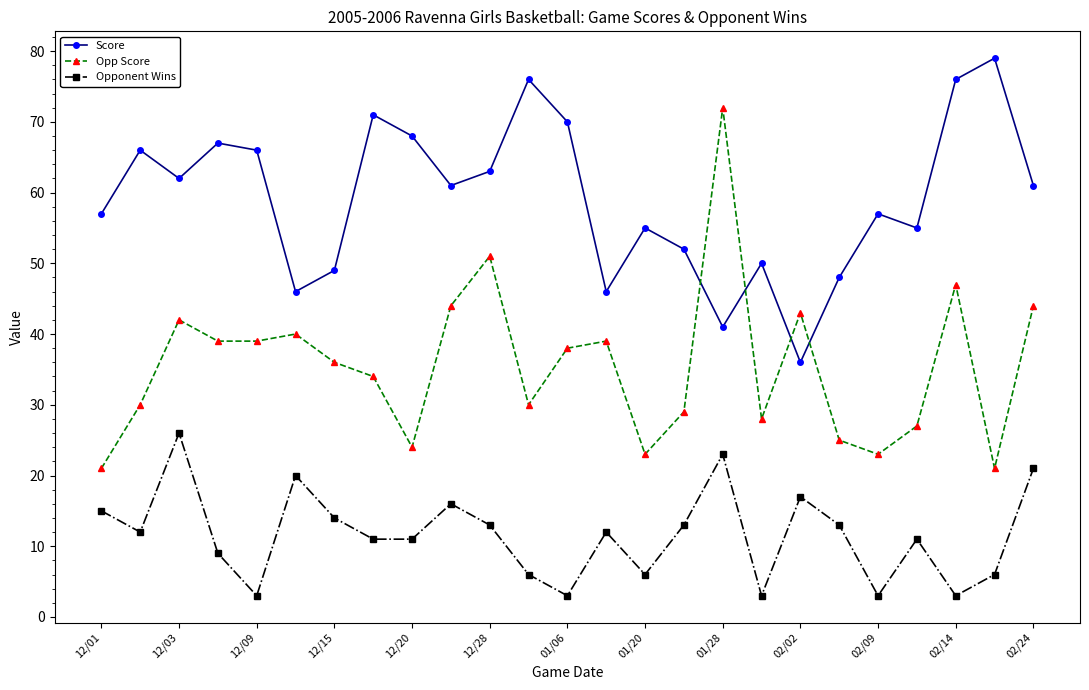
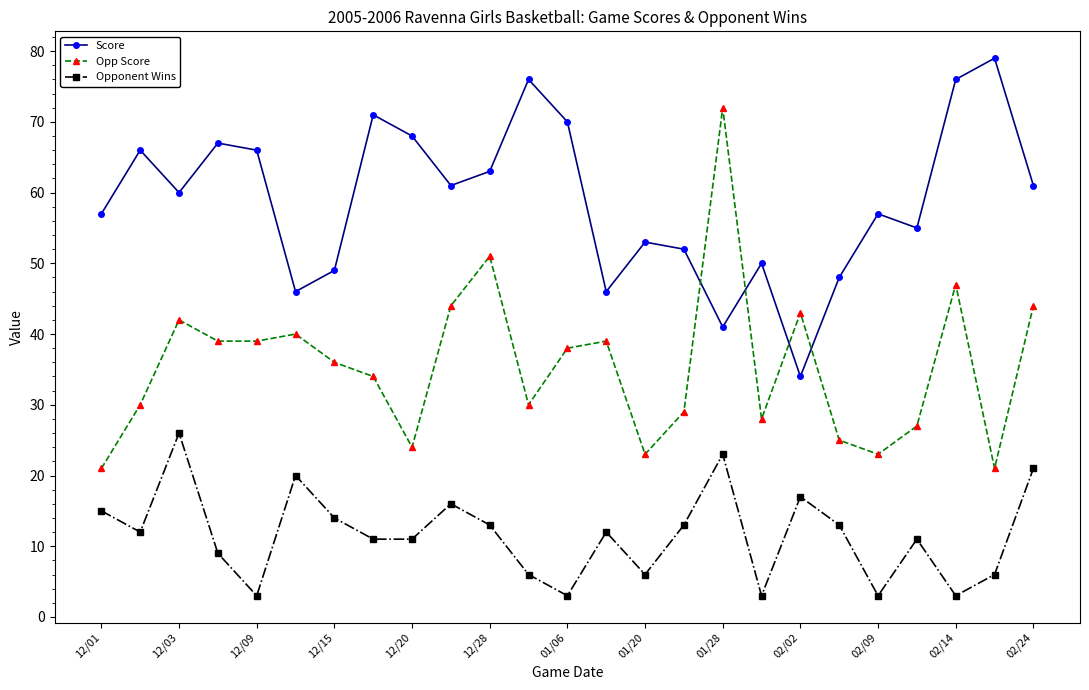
Score, 12/03: 62 -> 60
Score, 01/20: 55 -> 53
Score, 02/02: 36 -> 34
